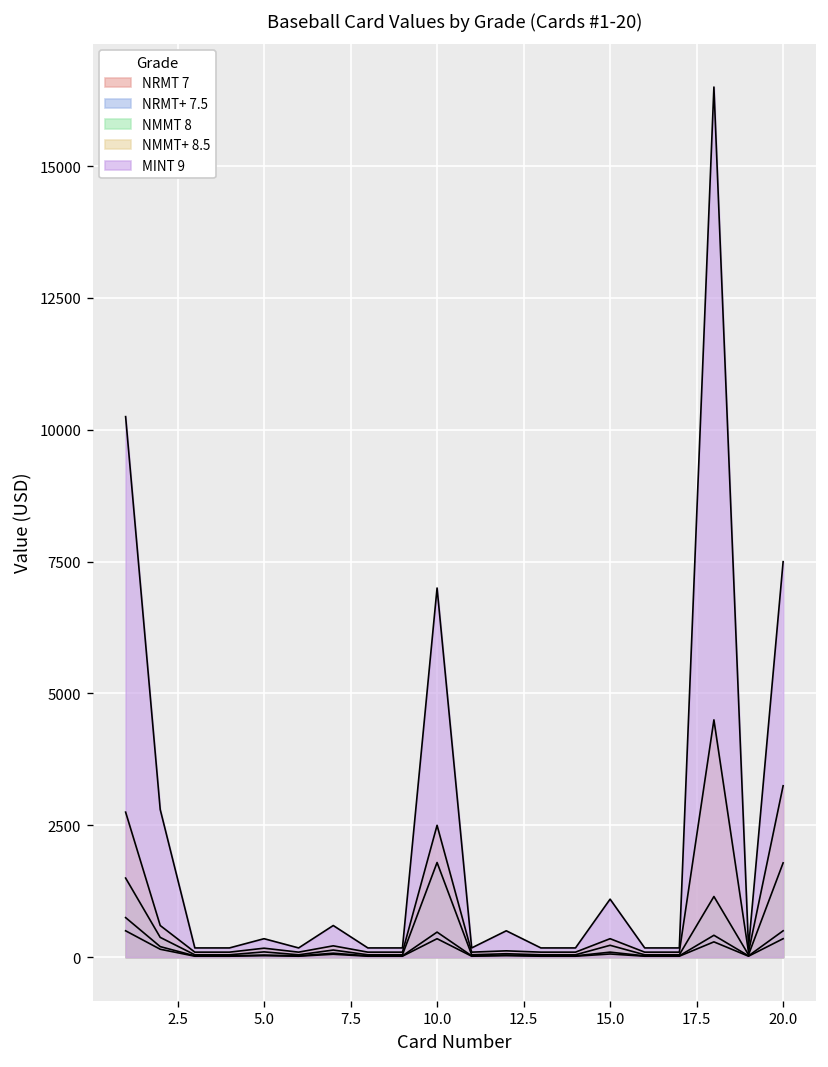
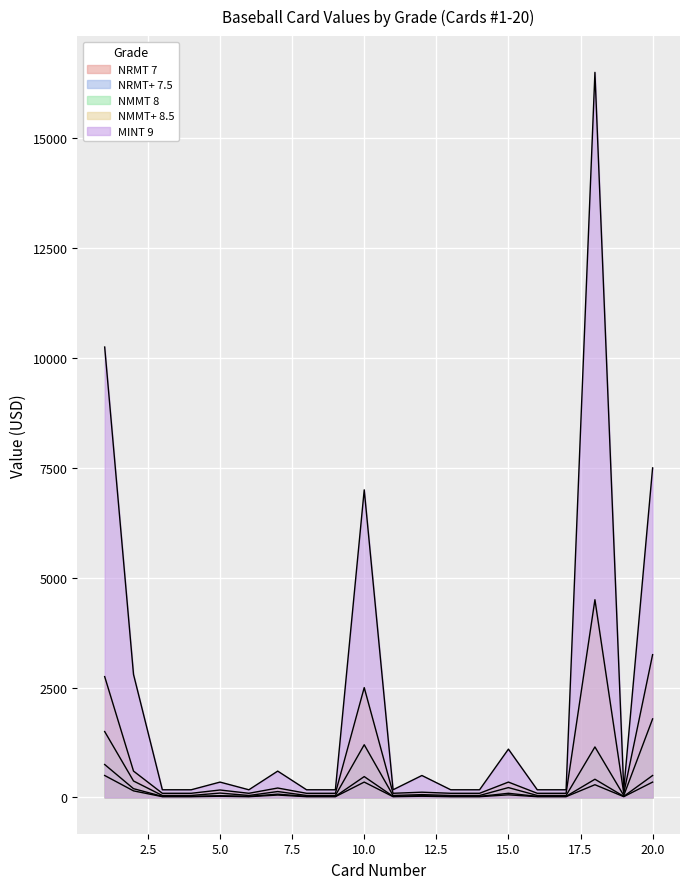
NMMT 8, 10.0: 1800 -> 1200
